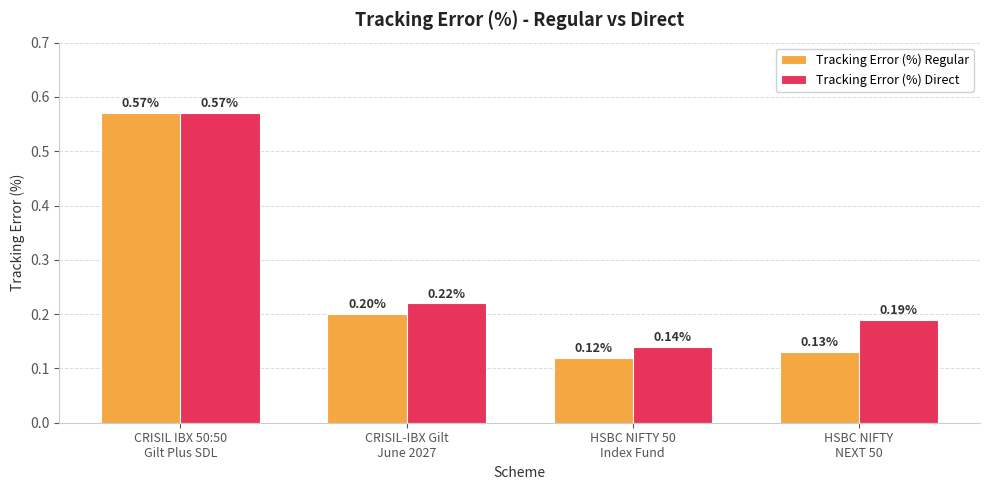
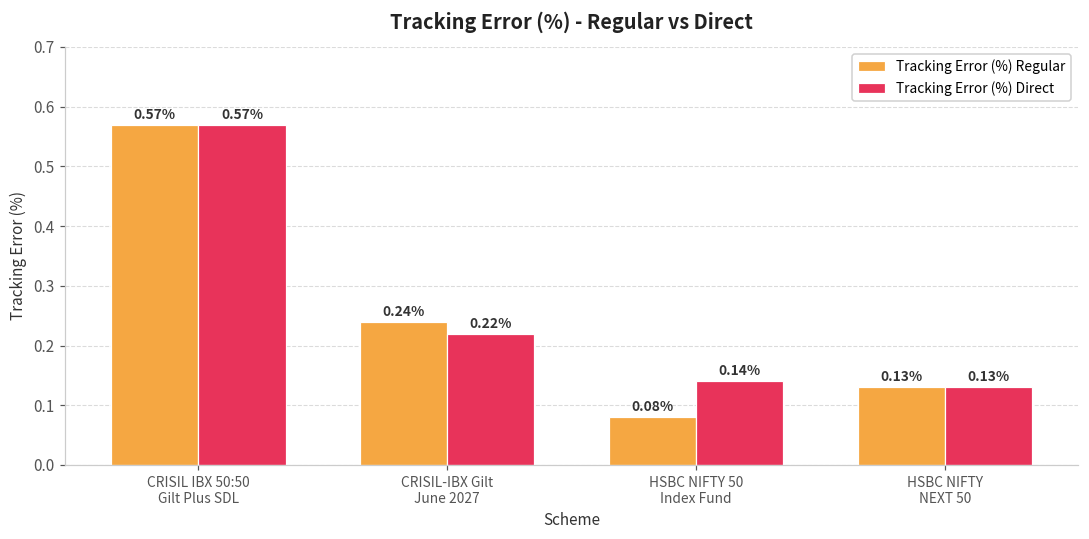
Tracking Error (%) Regular, CRISIL-IBX Gilt June 2027: 0.20% -> 0.24%
Tracking Error (%) Regular, HSBC NIFTY 50 Index Fund: 0.12% -> 0.08%
Tracking Error (%) Direct, HSBC NIFTY NEXT 50: 0.19% -> 0.13%
